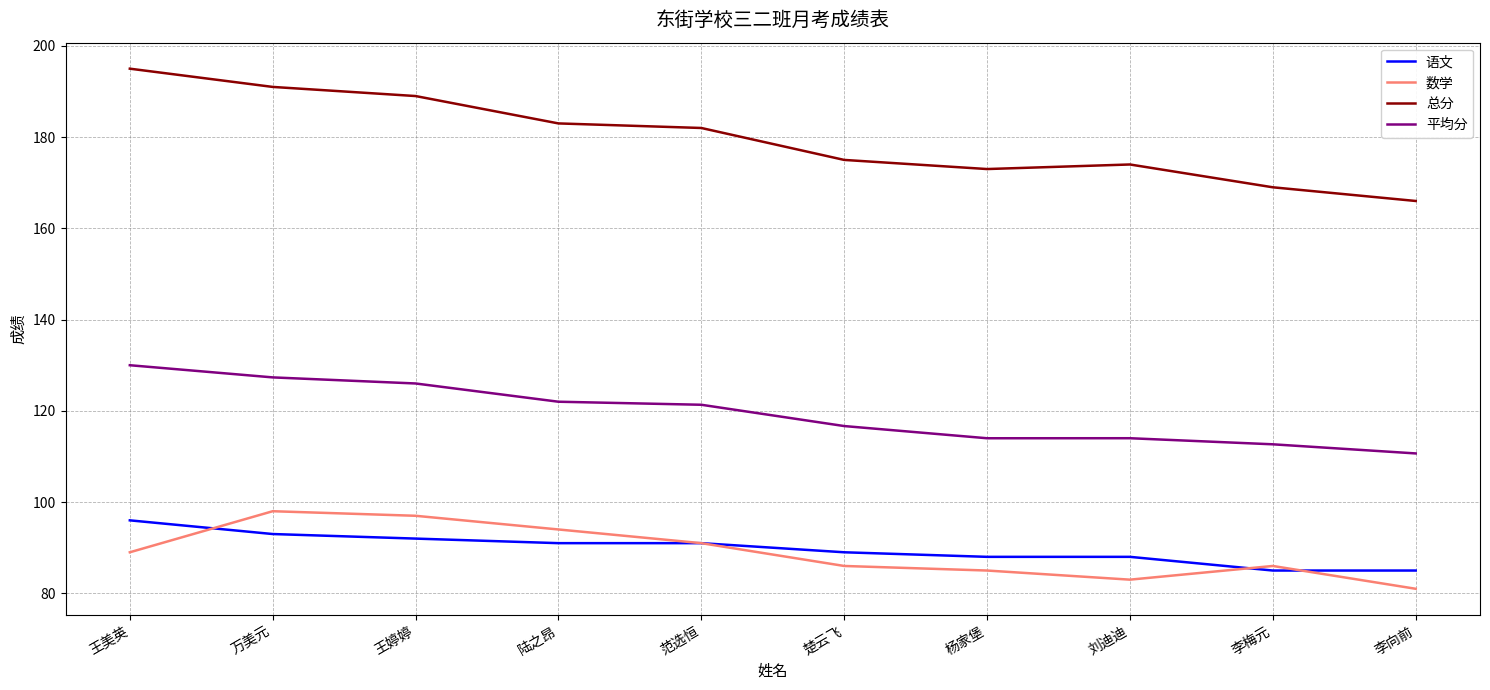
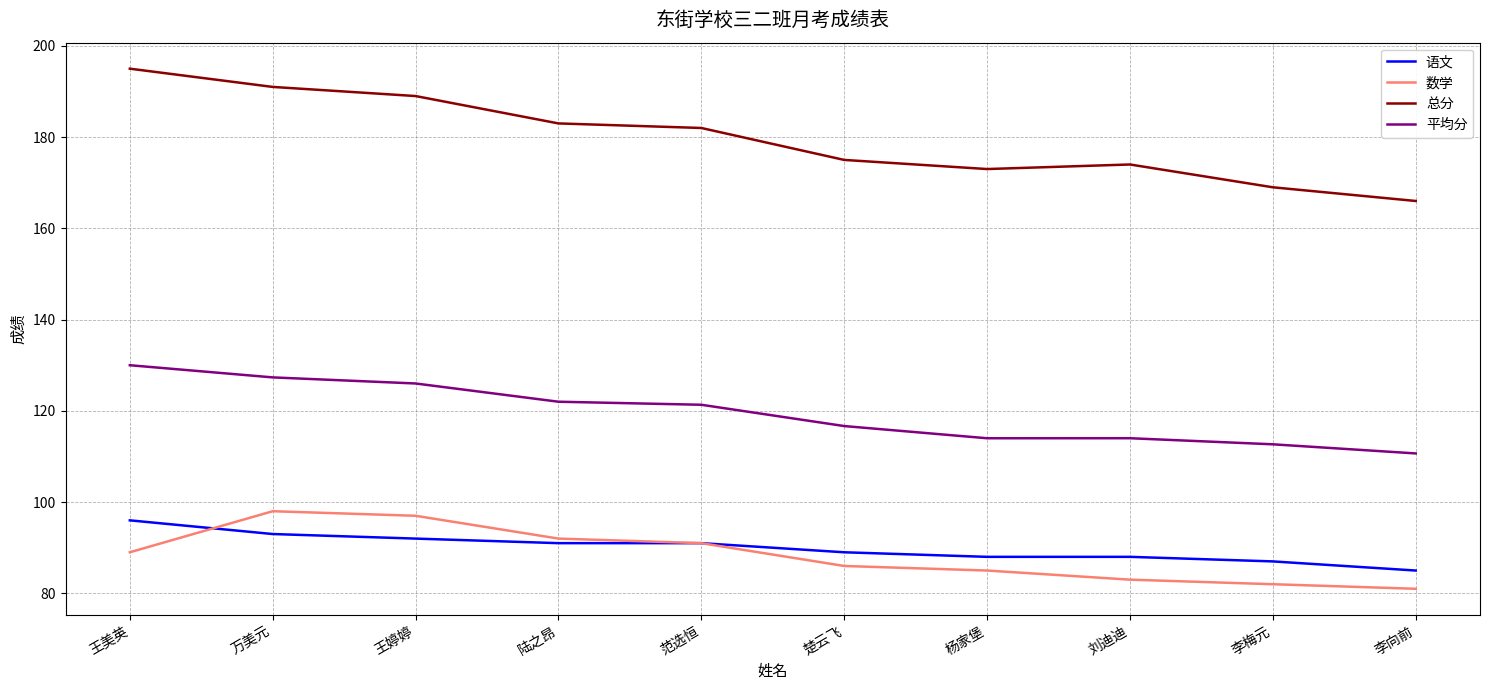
数学, 陆之昂: 94 -> 92
语文, 李梅元: 85 -> 87
数学, 李梅元: 86 -> 82
